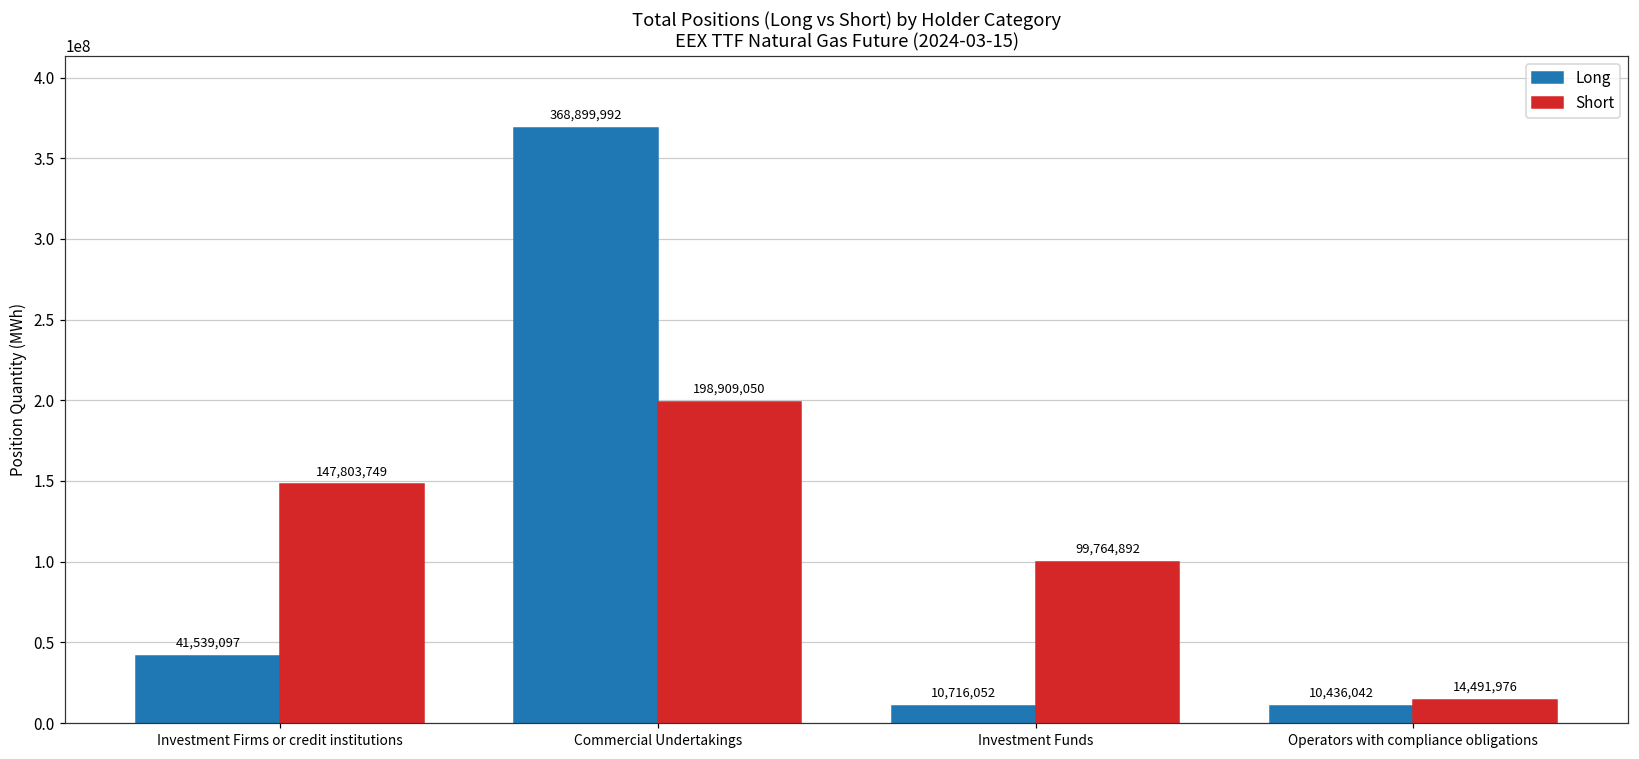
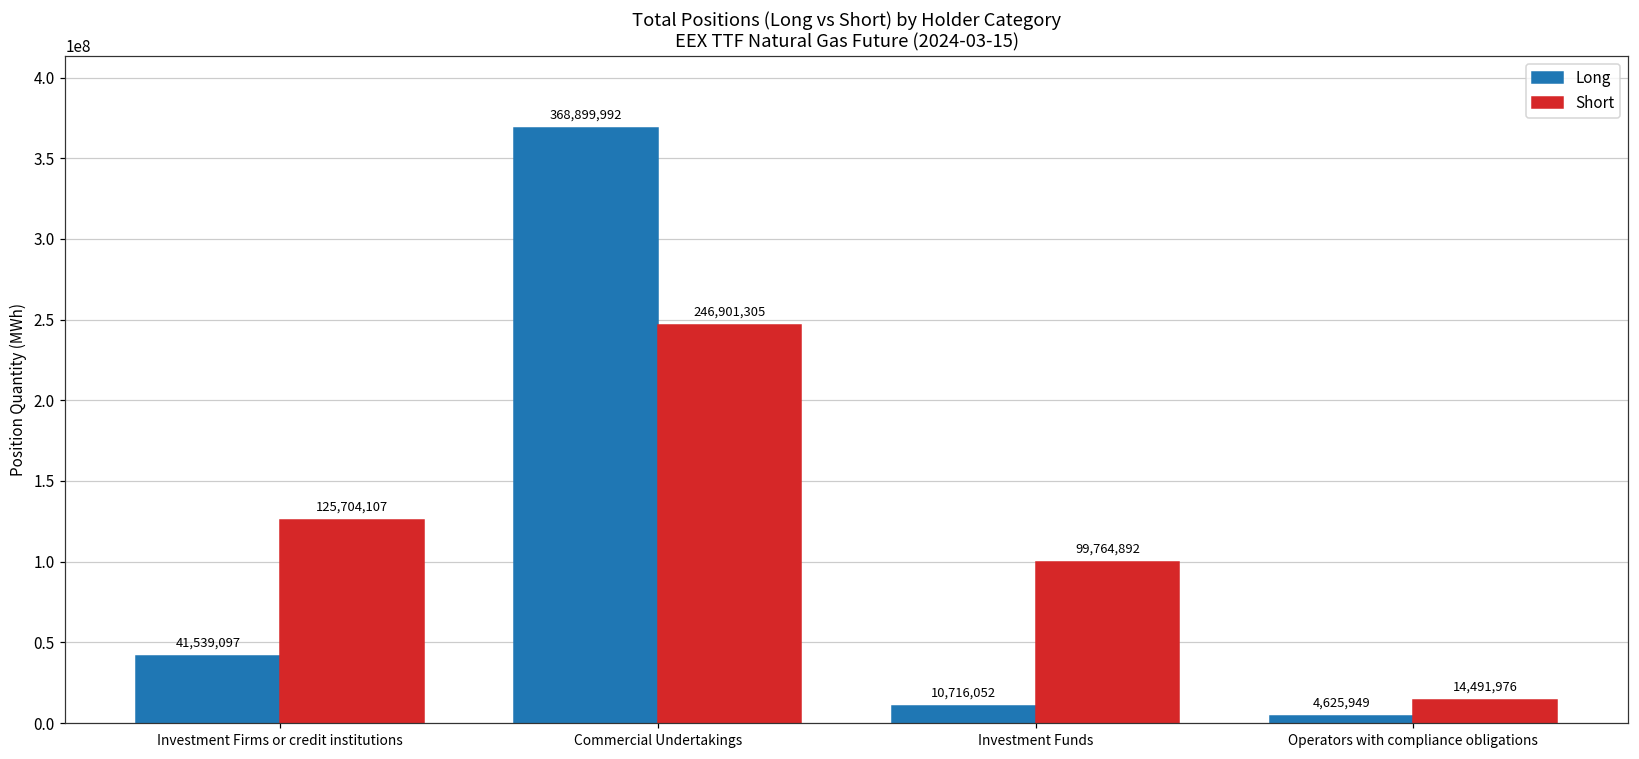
Short, Investment Firms or credit institutions: 147,803,749 -> 125,704,107
Short, Commercial Undertakings: 198,909,050 -> 246,901,305
Long, Operators with compliance obligations: 10,436,042 -> 4,625,949
